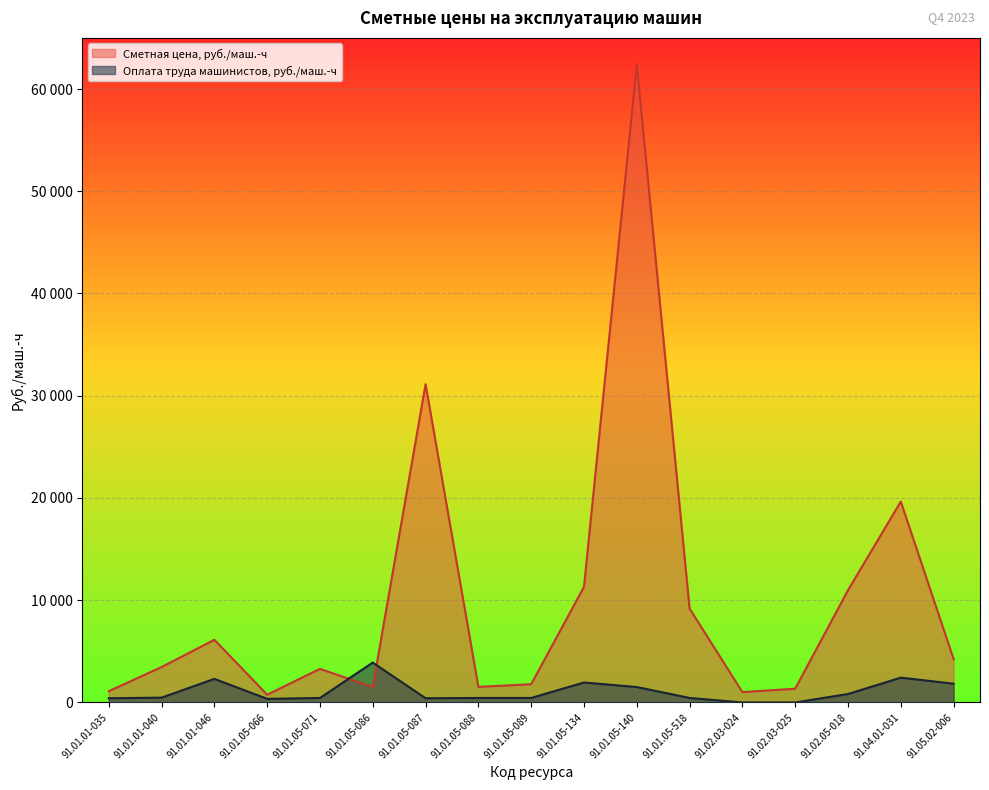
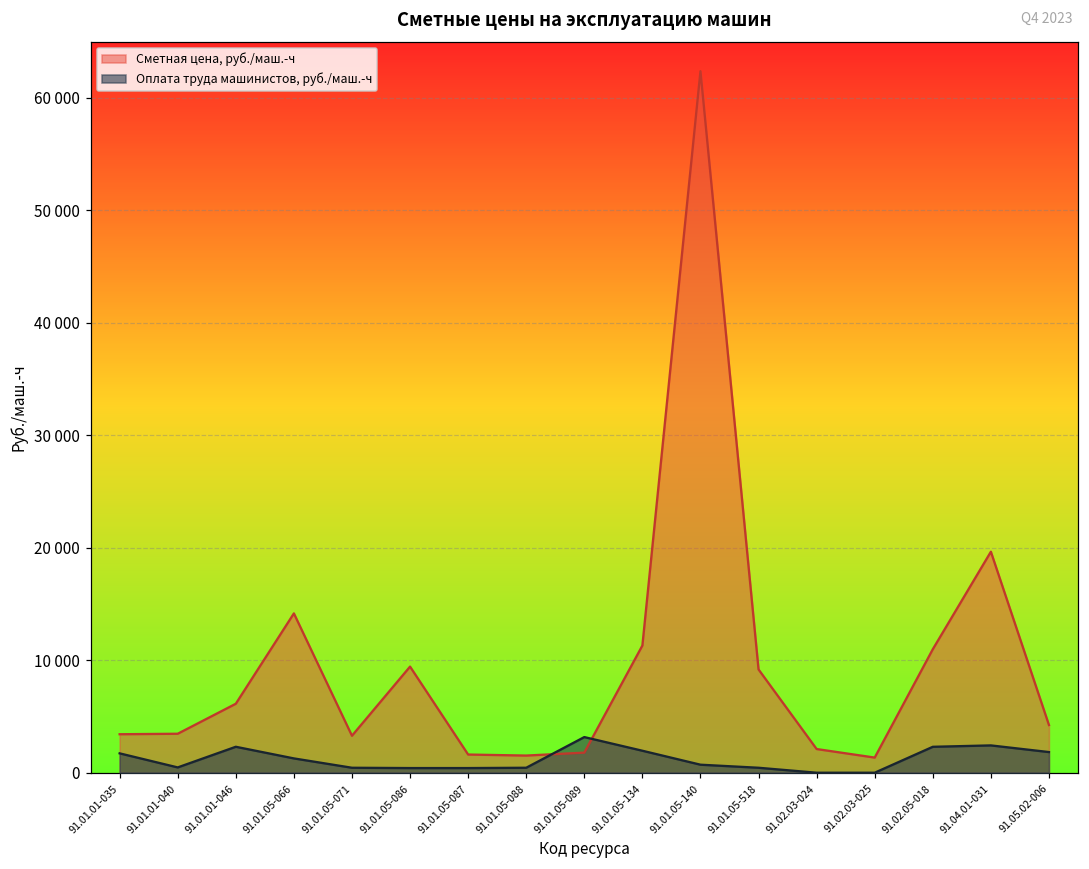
Сметная цена, руб./маш.-ч, 91.01.01-035: 1100 -> 3400
Оплата труда машинистов, руб./маш.-ч, 91.01.01-035: 400 -> 1700
Сметная цена, руб./маш.-ч, 91.01.05-066: 800 -> 14200
Оплата труда машинистов, руб./маш.-ч, 91.01.05-066: 400 -> 1300
Сметная цена, руб./маш.-ч, 91.01.05-086: 1500 -> 9400
Оплата труда машинистов, руб./маш.-ч, 91.01.05-086: 3900 -> 400
Сметная цена, руб./маш.-ч, 91.01.05-087: 31100 -> 1600
Оплата труда машинистов, руб./маш.-ч, 91.01.05-089: 400 -> 3200
Оплата труда машинистов, руб./маш.-ч, 91.01.05-140: 1500 -> 700
Сметная цена, руб./маш.-ч, 91.02.03-024: 1000 -> 2100
Оплата труда машинистов, руб./маш.-ч, 91.02.05-018: 800 -> 2300
